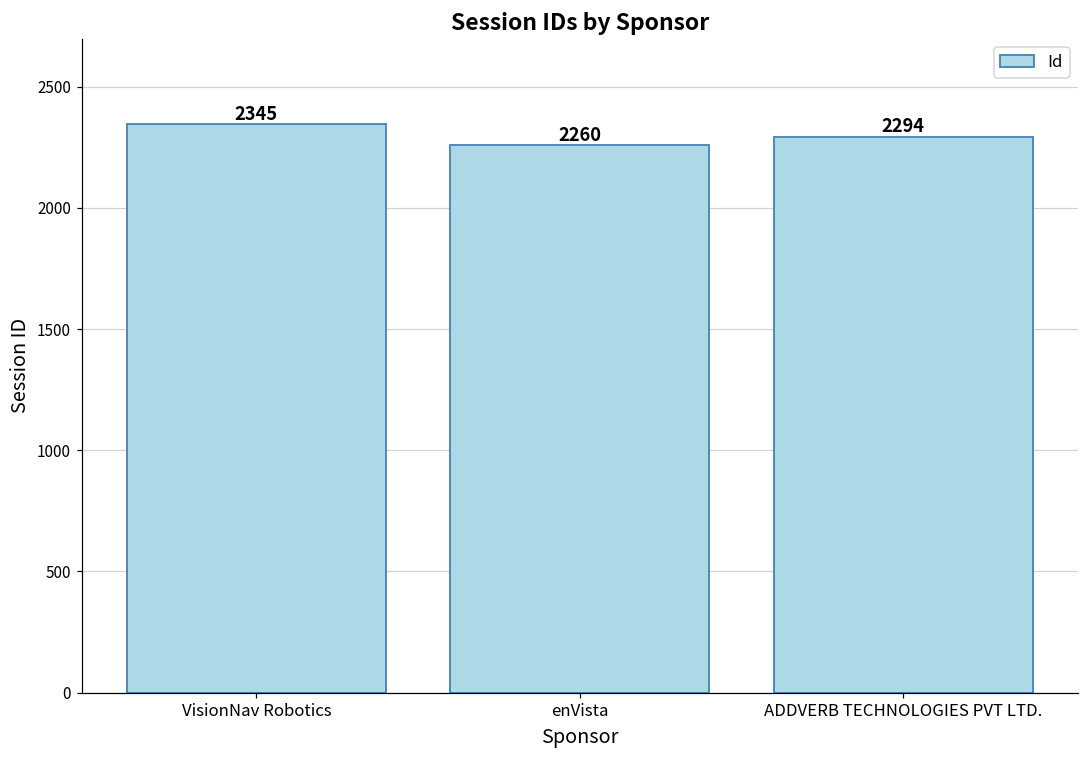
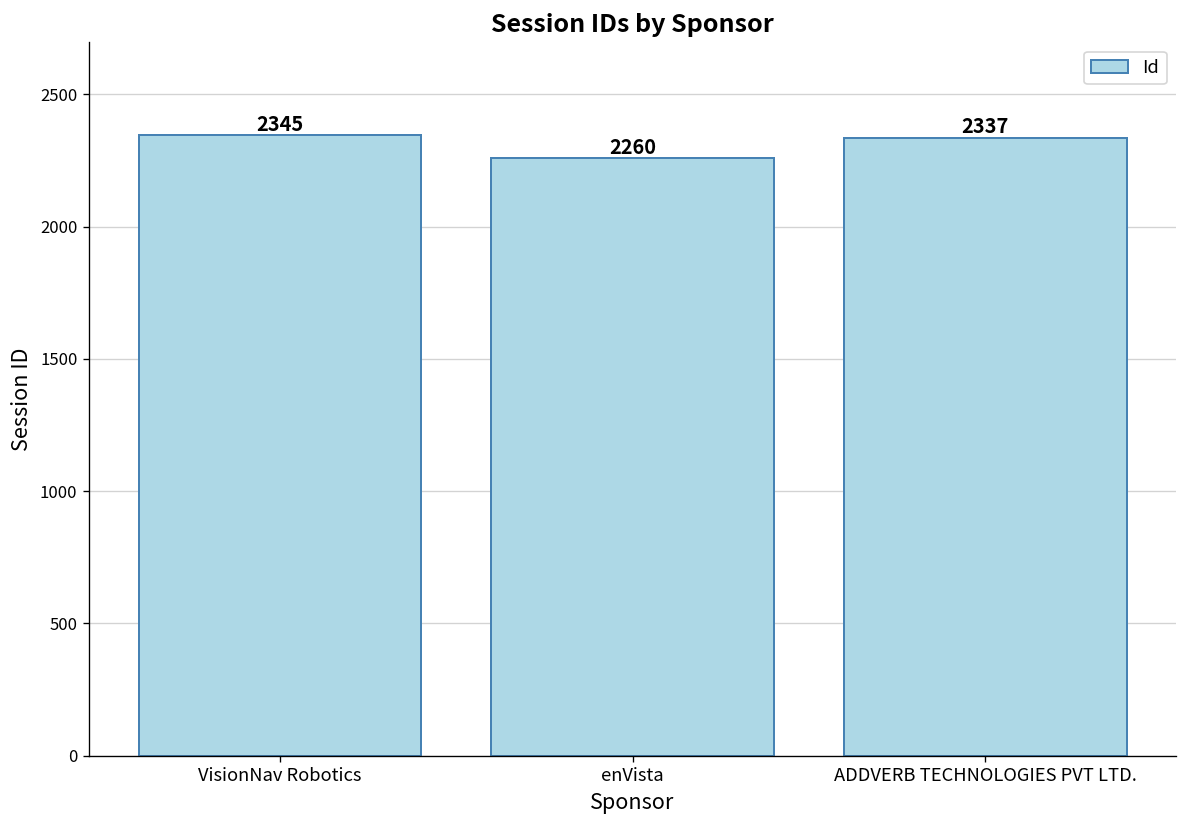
ADDVERB TECHNOLOGIES PVT LTD.: 2294 -> 2337
